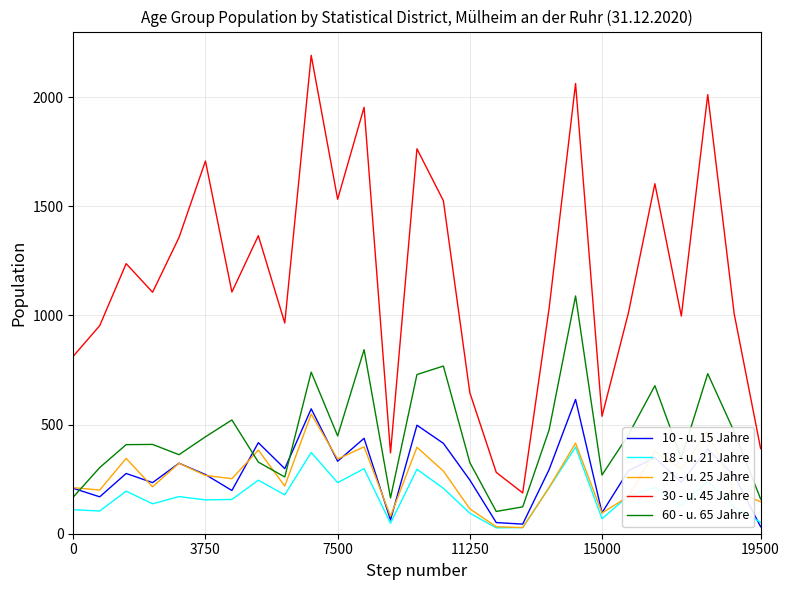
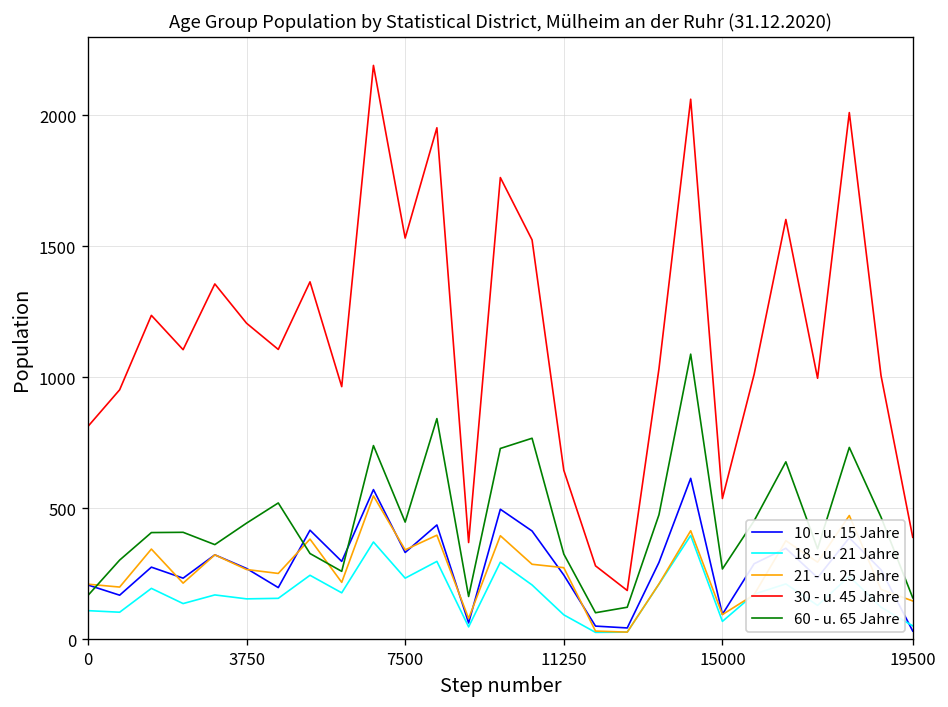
30 - u. 45 Jahre, 3750: 1710 -> 1210
21 - u. 25 Jahre, 11250: 110 -> 270
